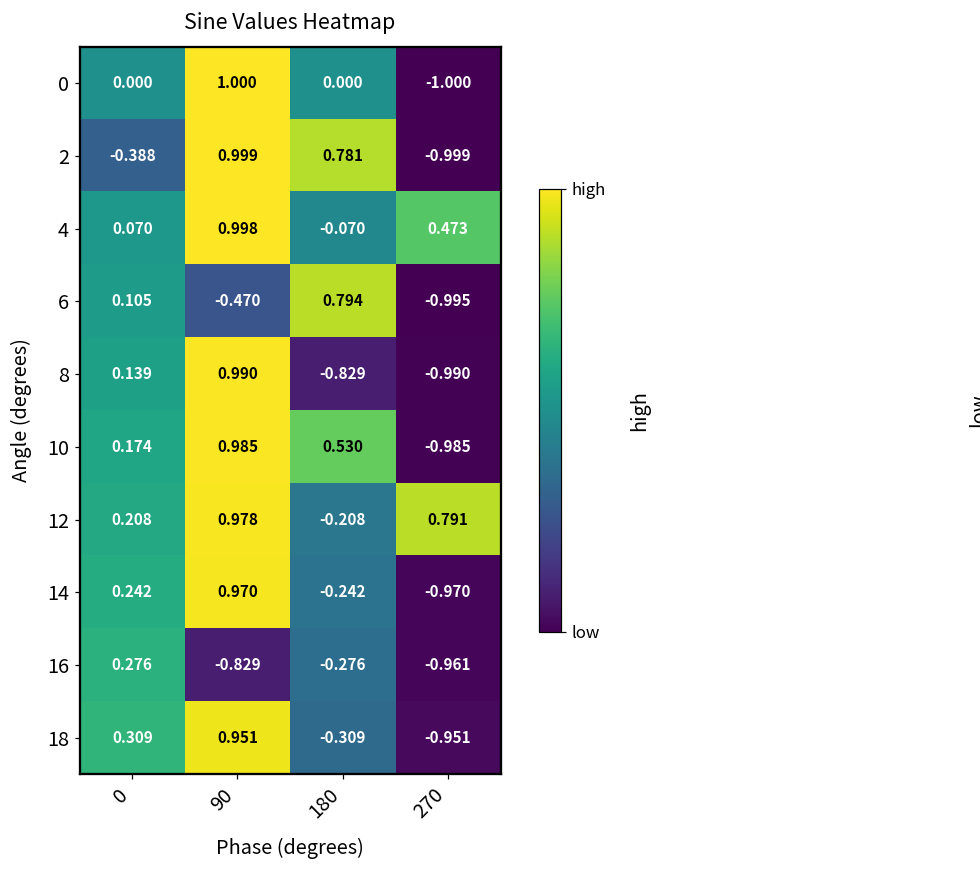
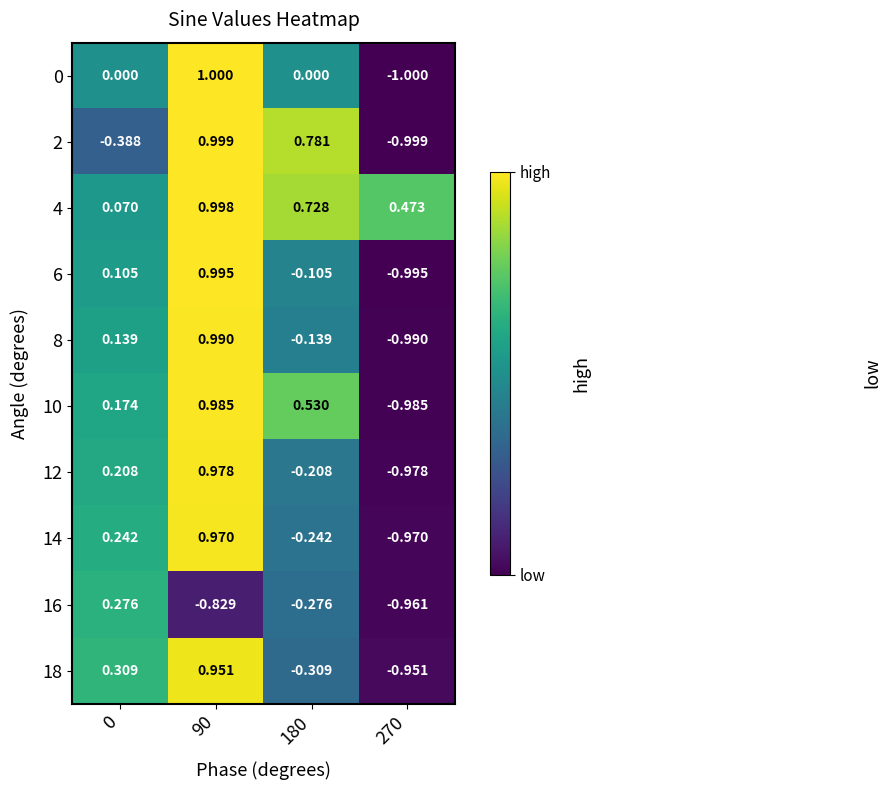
4, 180: -0.070 -> 0.728
6, 90: -0.470 -> 0.995
6, 180: 0.794 -> -0.105
8, 180: -0.829 -> -0.139
12, 270: 0.791 -> -0.978
